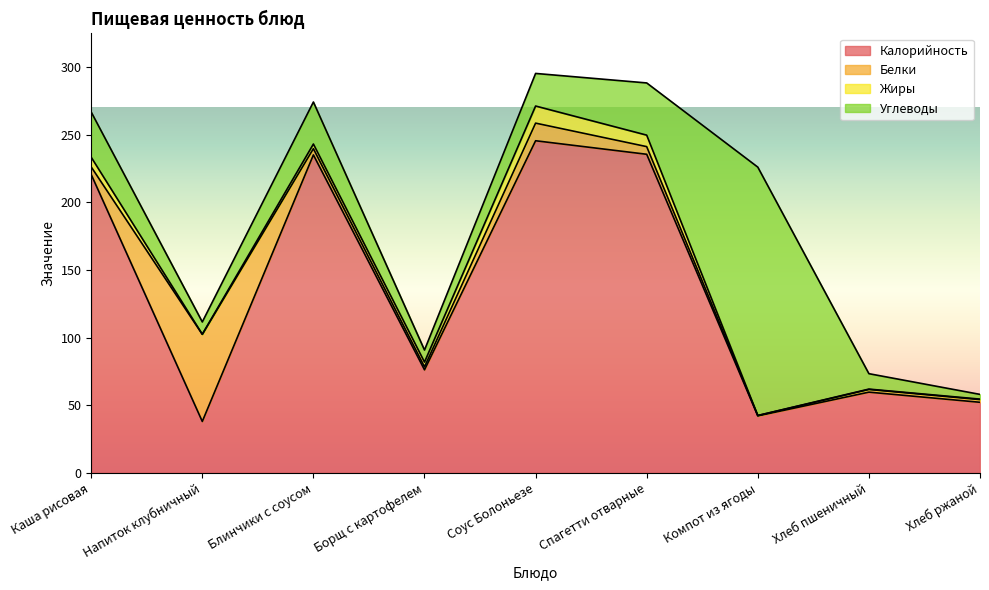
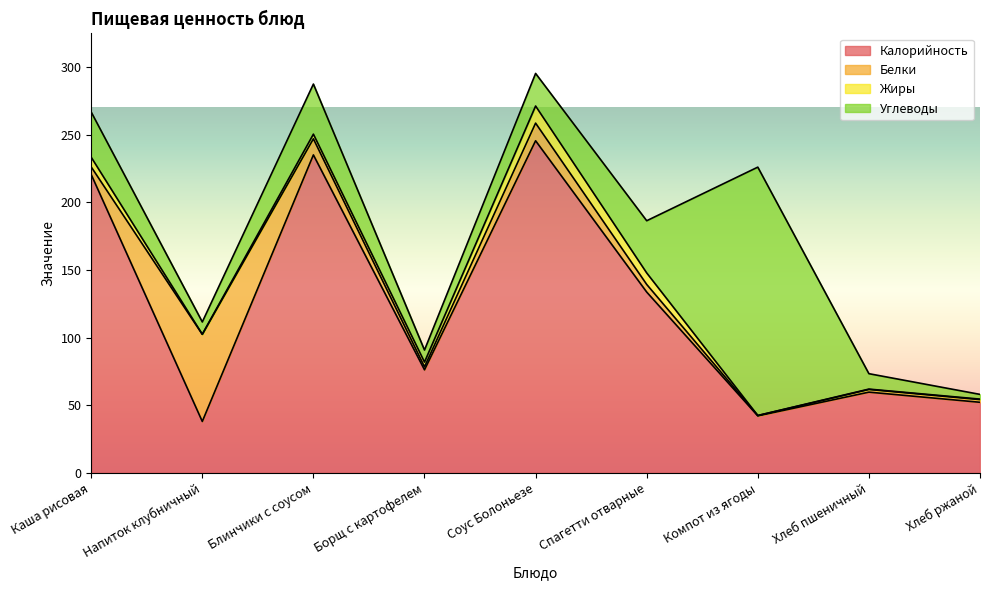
Белки, Блинчики с соусом: 5 -> 12
Углеводы, Блинчики с соусом: 31 -> 37
Калорийность, Спагетти отварные: 236 -> 134
